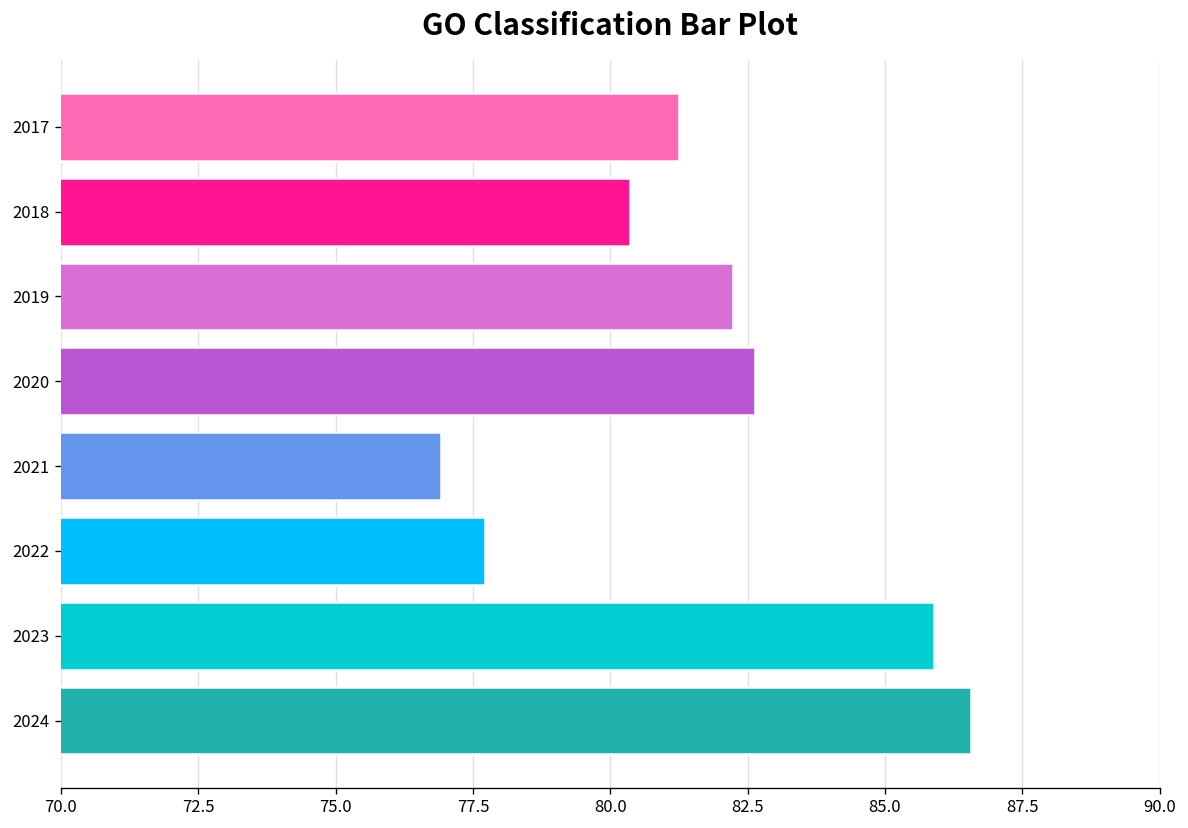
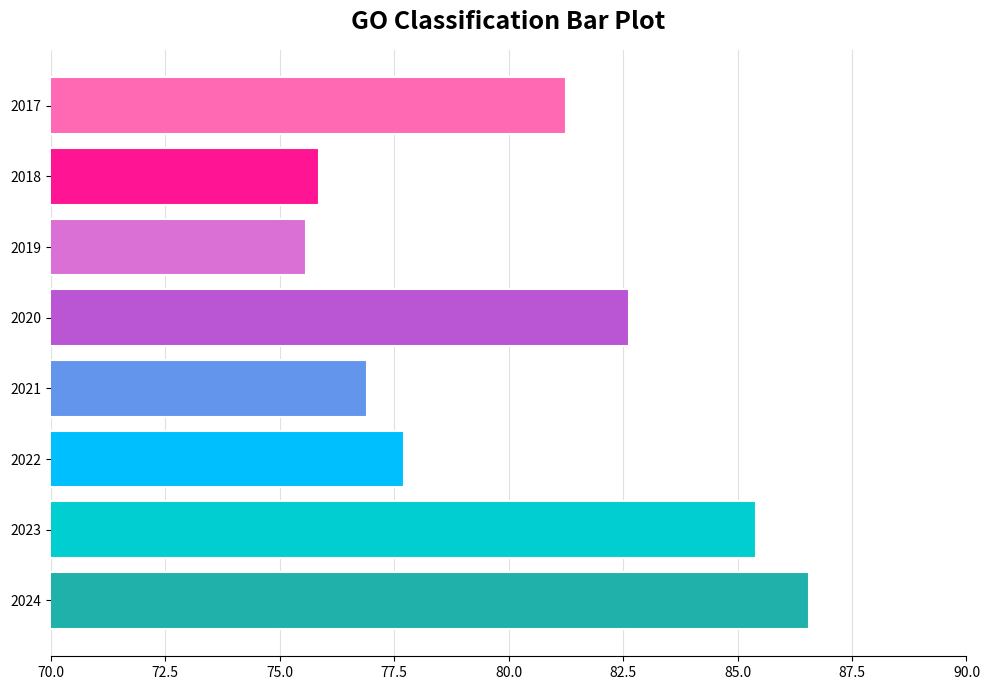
2018: 80.4 -> 75.9
2019: 82.2 -> 75.6
2023: 85.9 -> 85.4
